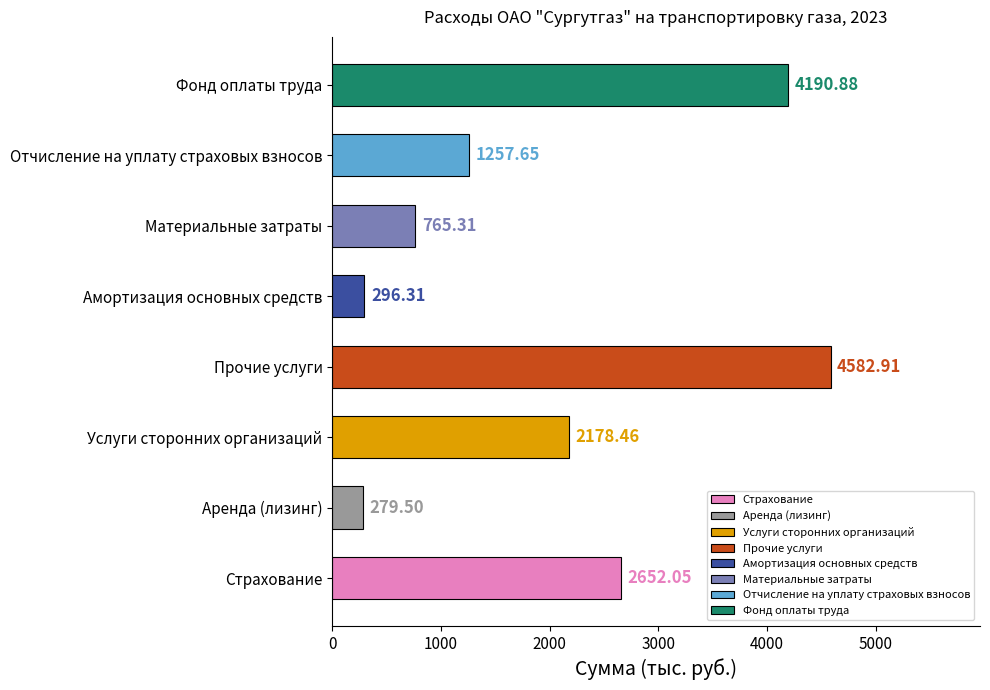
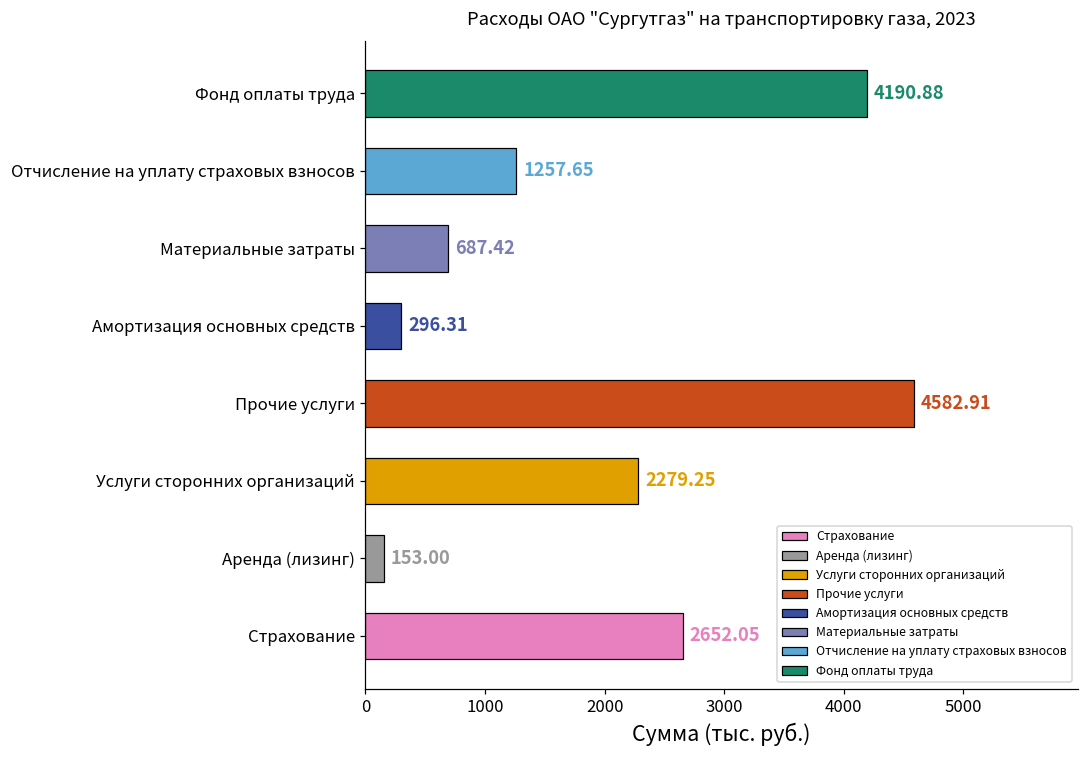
Материальные затраты: 765.31 -> 687.42
Услуги сторонних организаций: 2178.46 -> 2279.25
Аренда (лизинг): 279.50 -> 153.00
